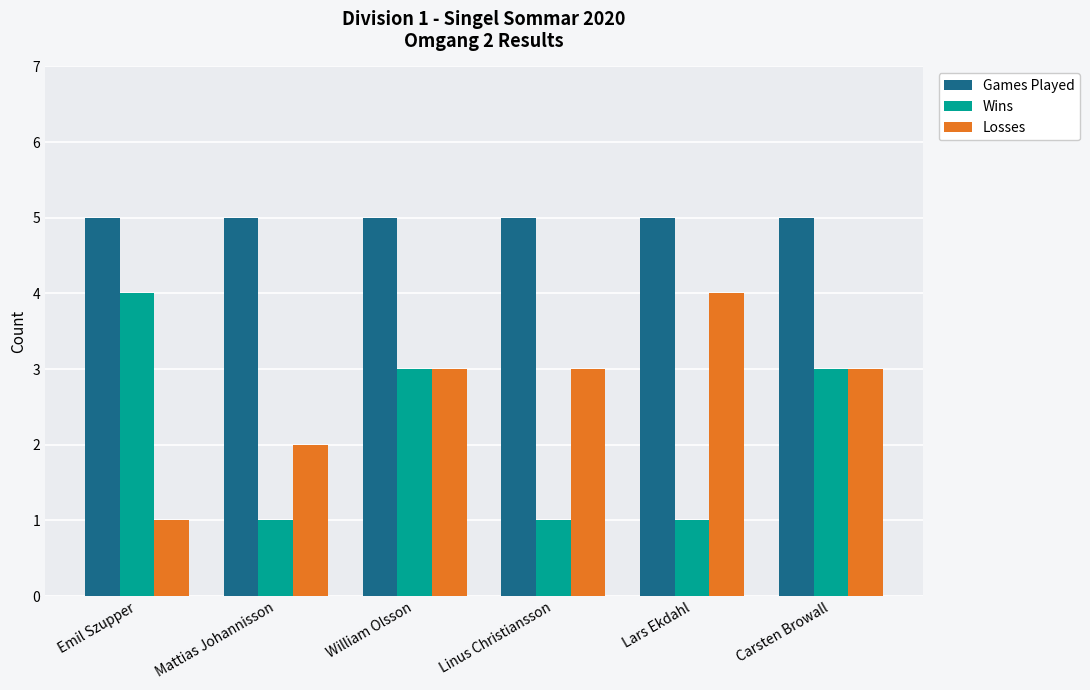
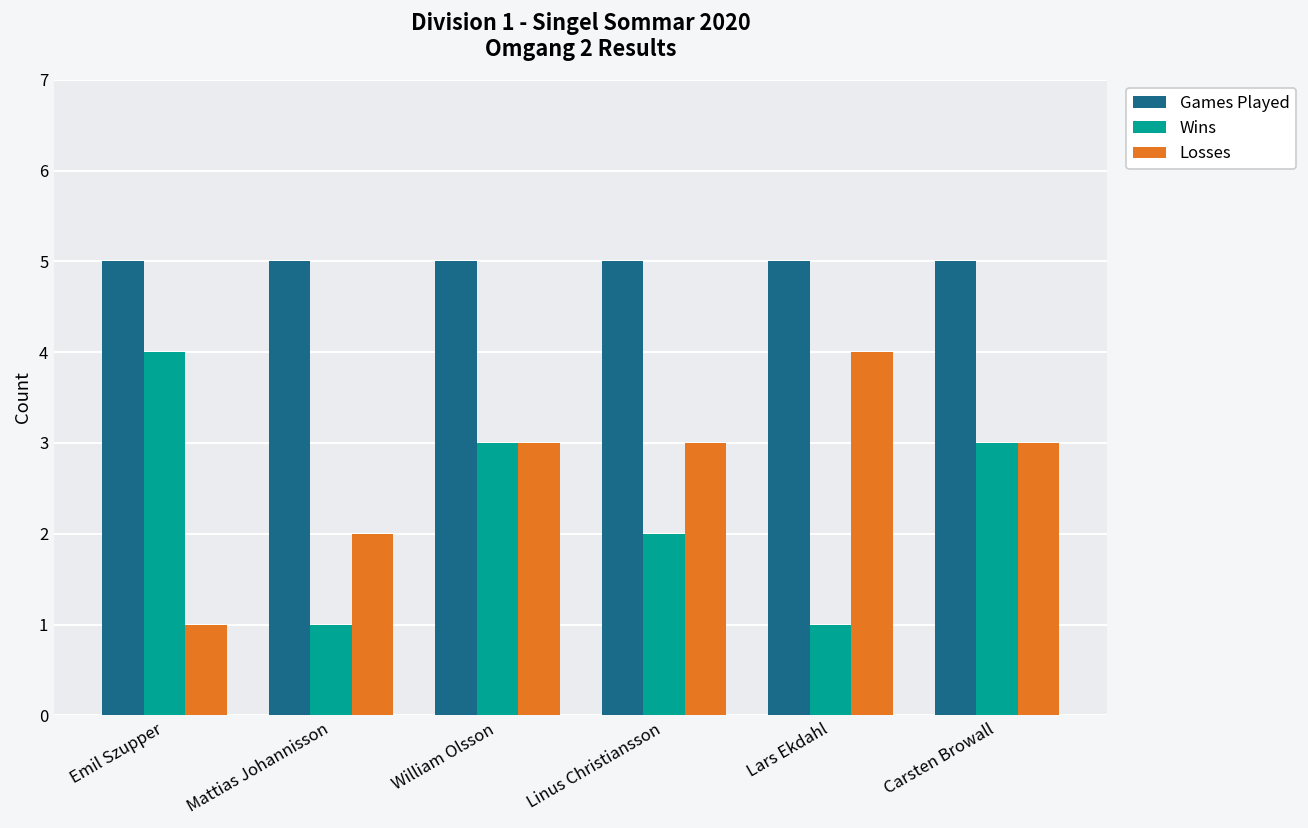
Wins, Linus Christiansson: 1 -> 2
